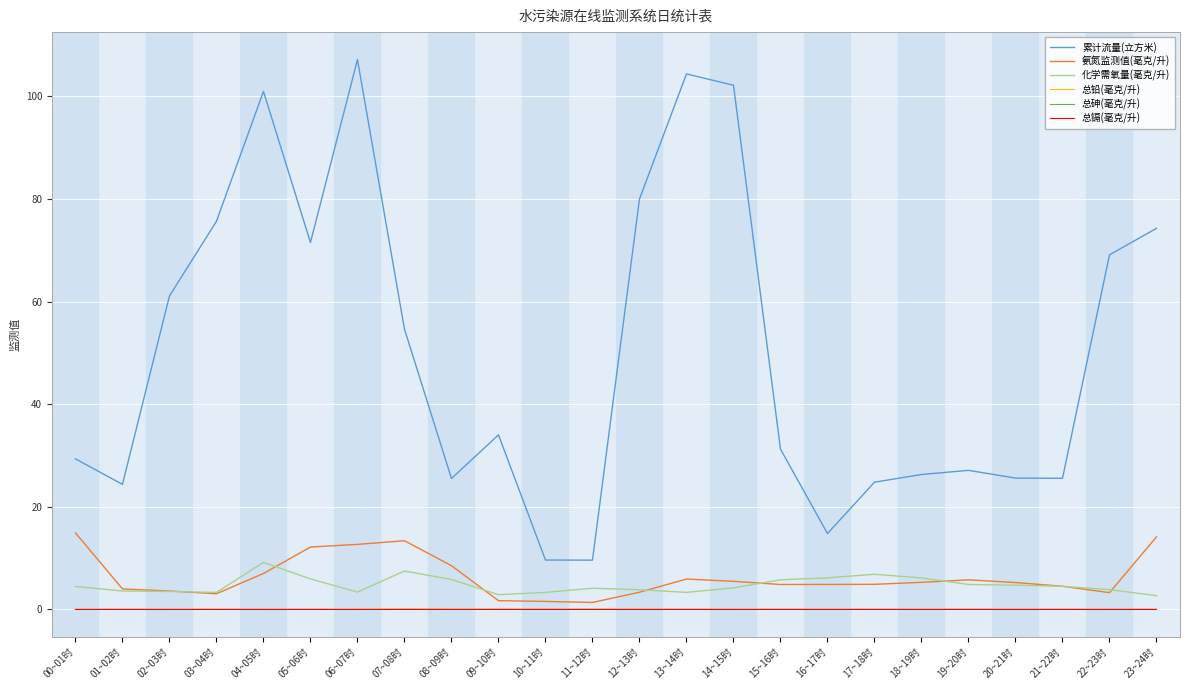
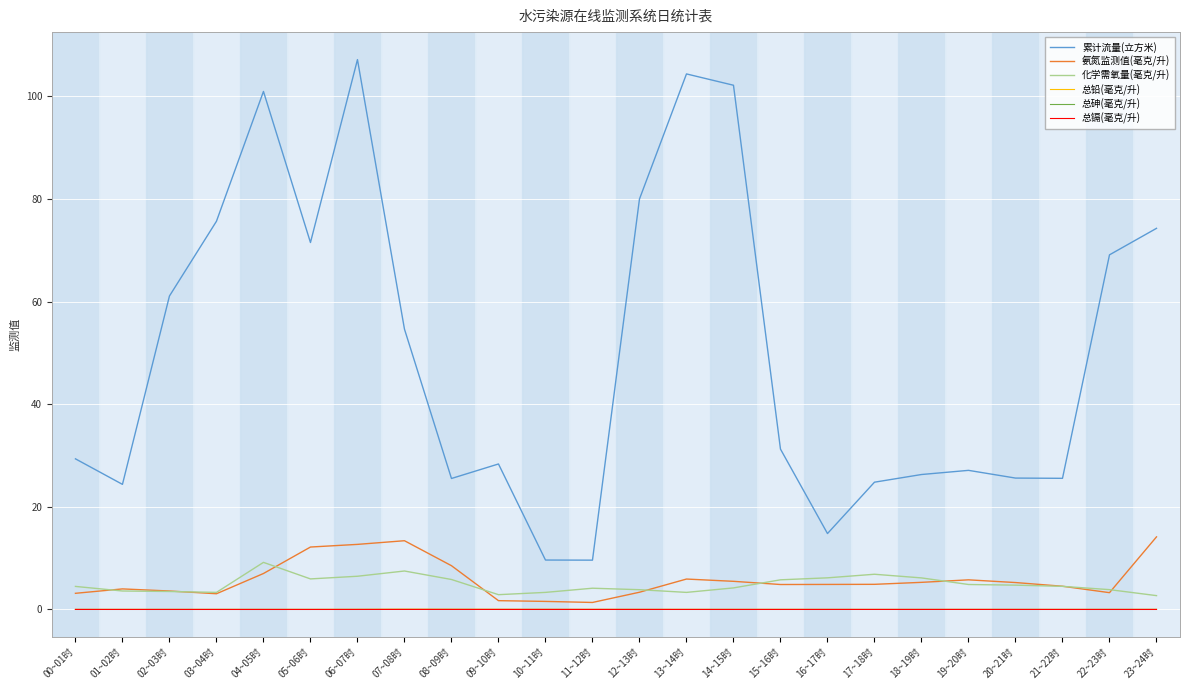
氨氮监测值(毫克/升), 00~01时: 15 -> 3
化学需氧量(毫克/升), 06~07时: 3 -> 6
累计流量(立方米), 09~10时: 34 -> 28
